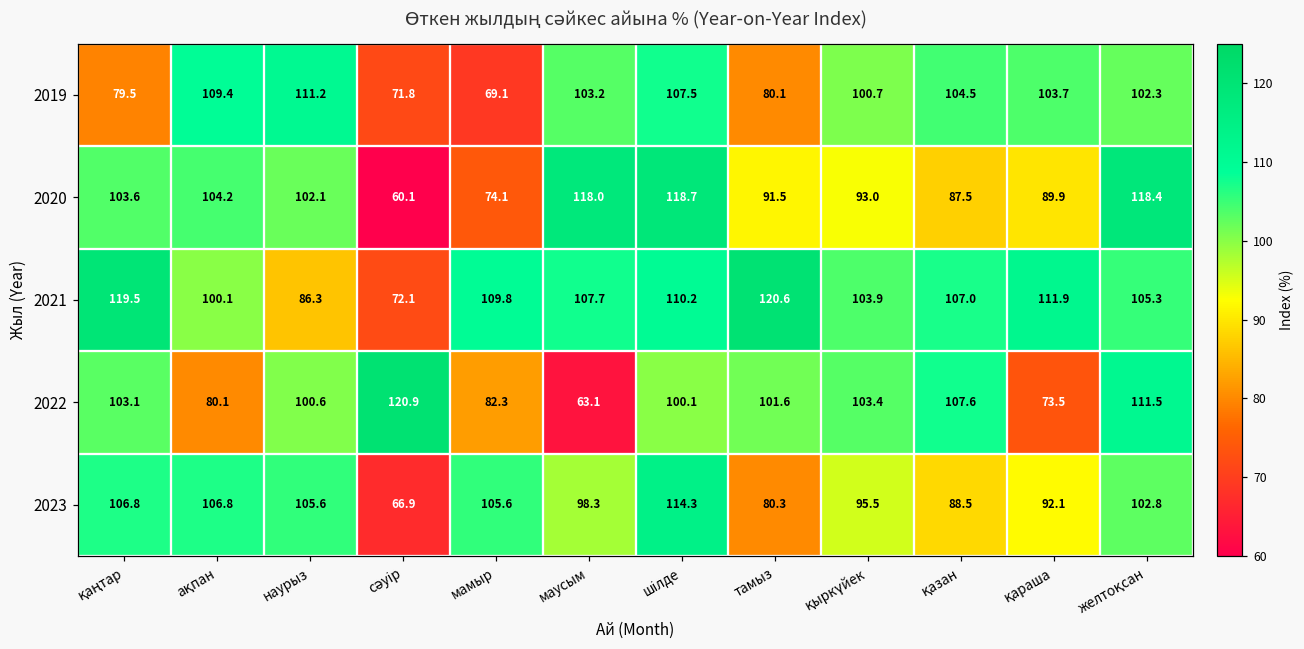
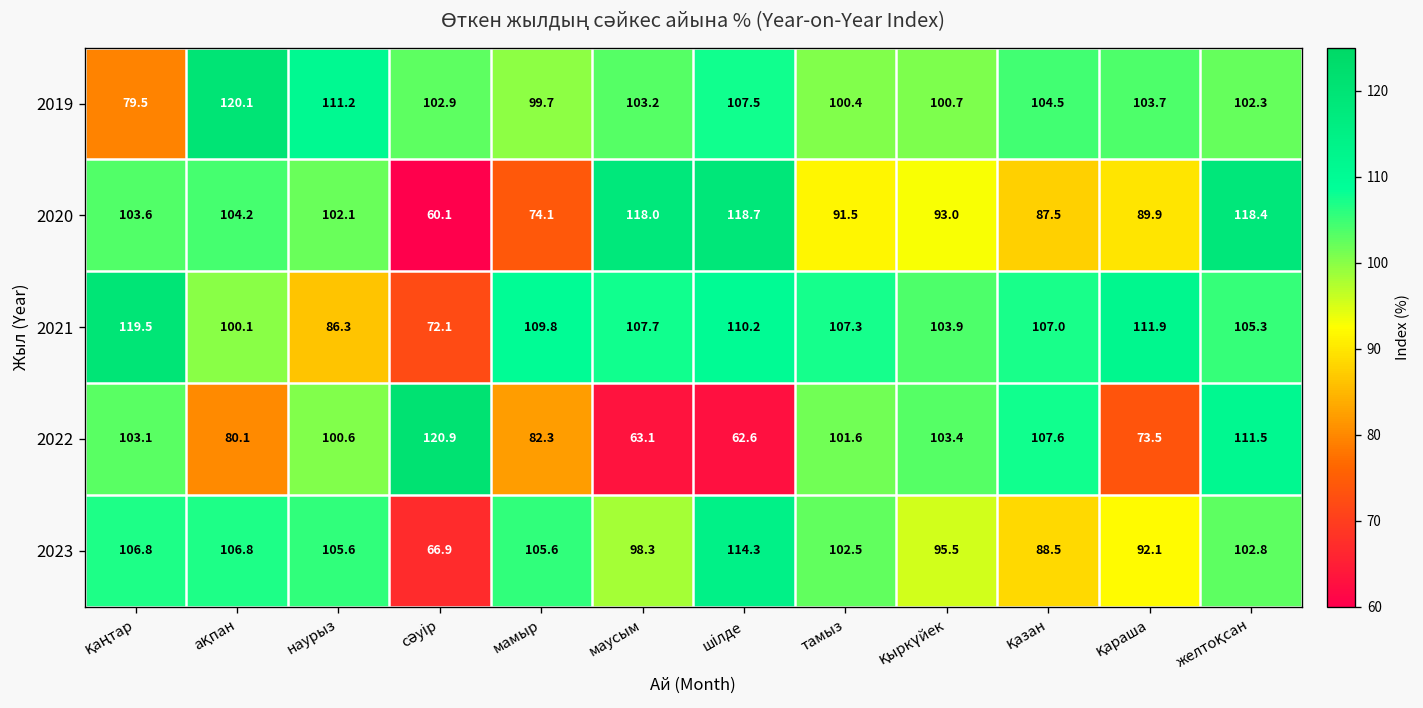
2019, ақпан: 109.4 -> 120.1
2019, сәуір: 71.8 -> 102.9
2019, мамыр: 69.1 -> 99.7
2019, тамыз: 80.1 -> 100.4
2021, тамыз: 120.6 -> 107.3
2022, шілде: 100.1 -> 62.6
2023, тамыз: 80.3 -> 102.5
